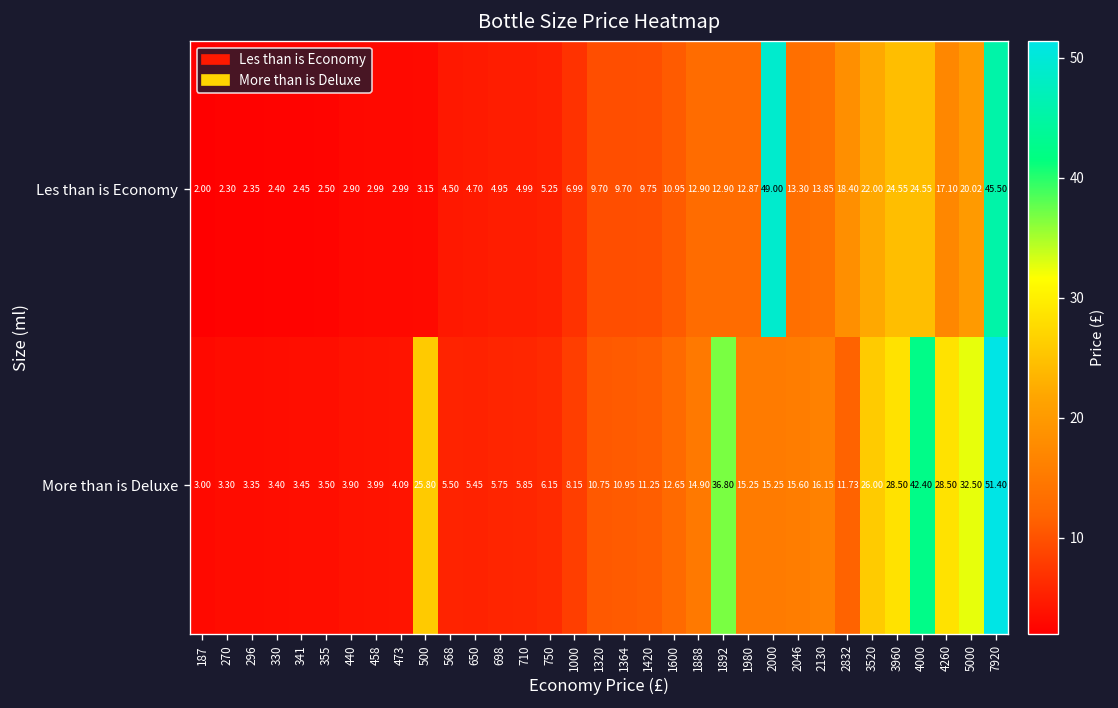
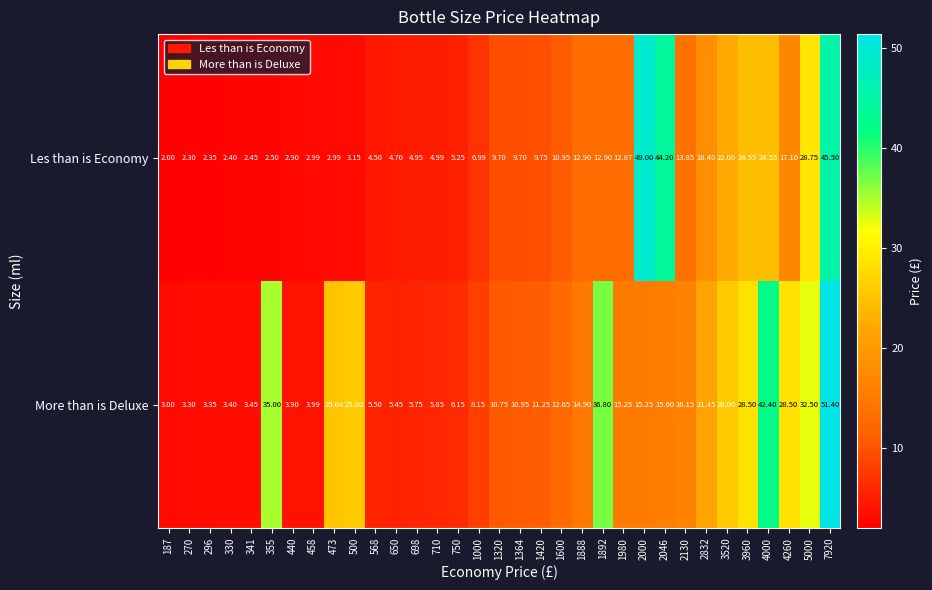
Les than is Economy, 2046: 13.30 -> 44.20
Les than is Economy, 5000: 20.02 -> 28.75
More than is Deluxe, 355: 3.50 -> 35.00
More than is Deluxe, 473: 4.09 -> 25.04
More than is Deluxe, 2832: 11.73 -> 21.45
